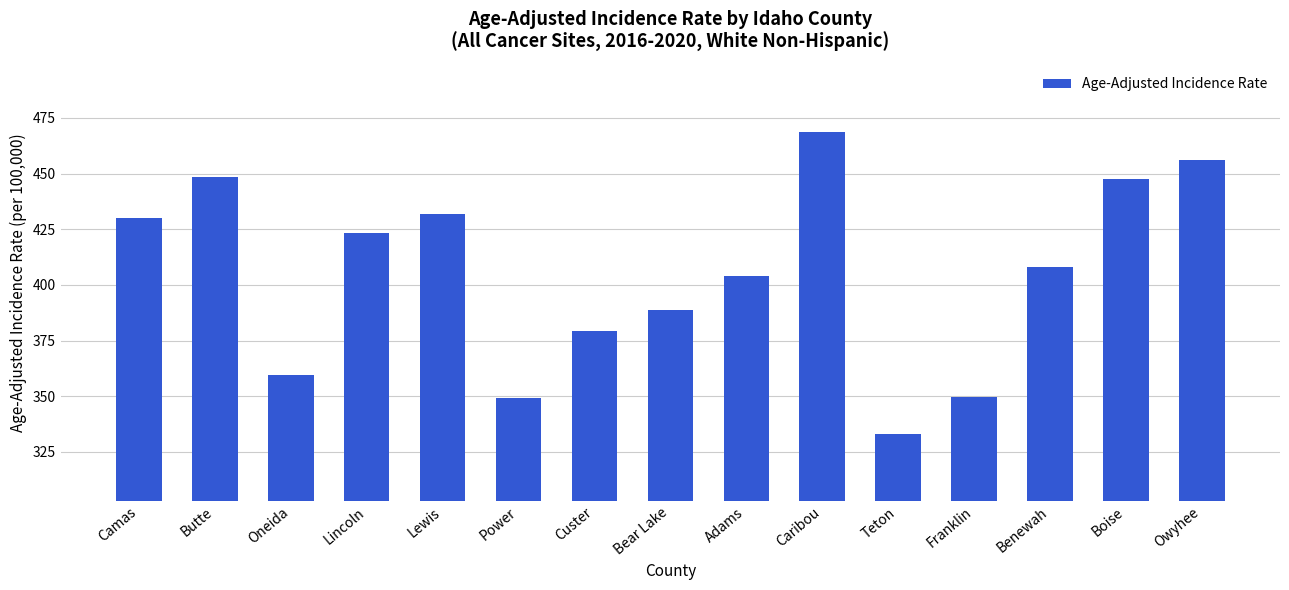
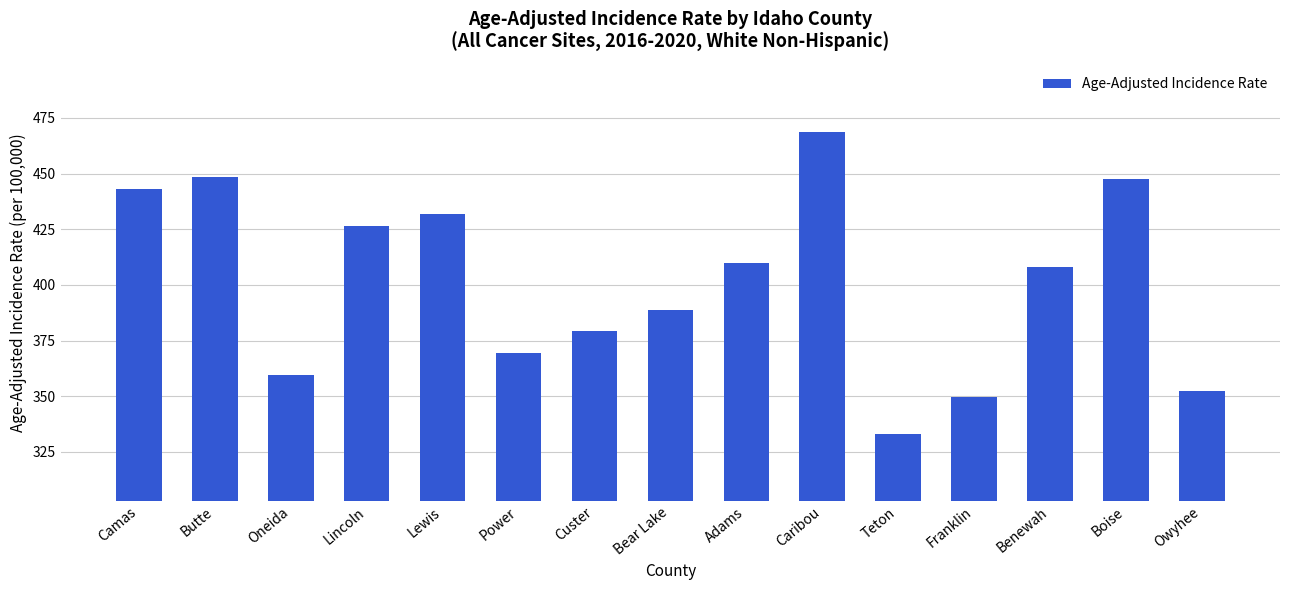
Camas: 430 -> 443
Lincoln: 423 -> 427
Power: 349 -> 369
Adams: 404 -> 410
Owyhee: 456 -> 353
